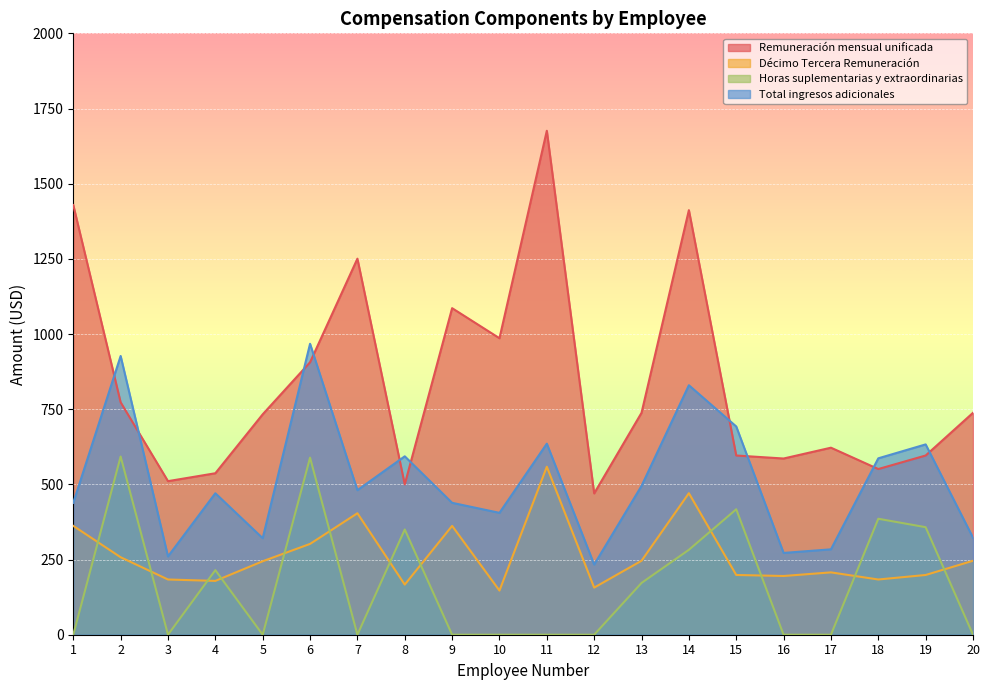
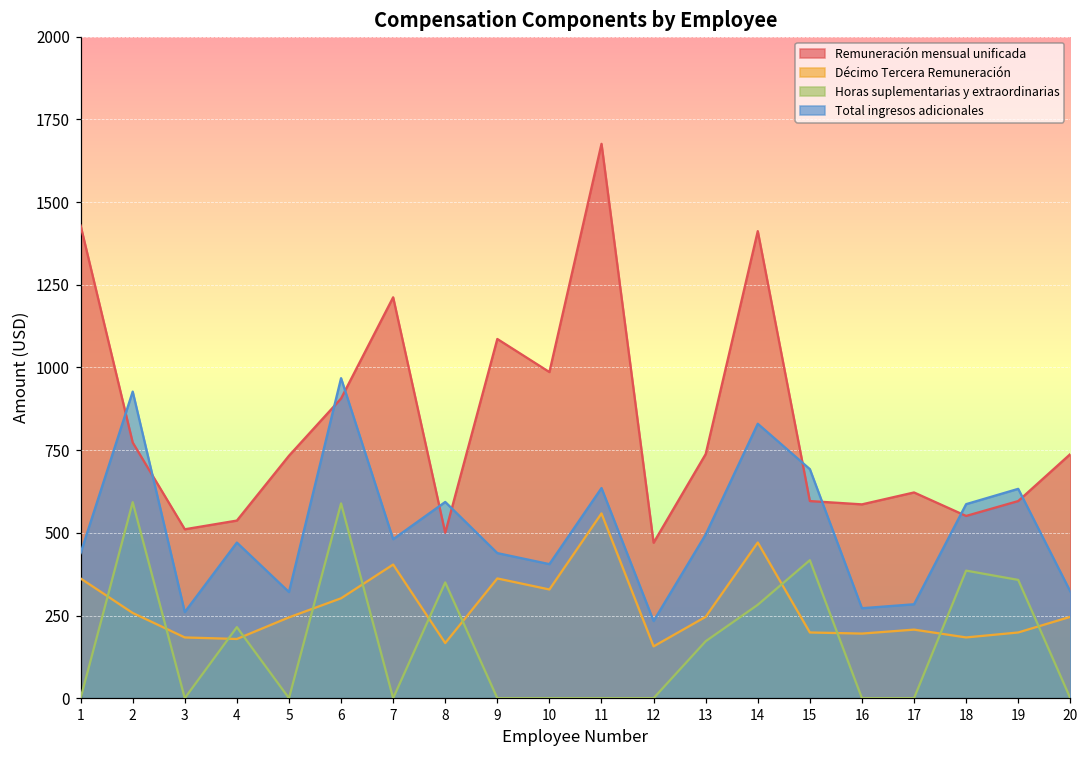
Remuneración mensual unificada, 7: 1250 -> 1210
Décimo Tercera Remuneración, 10: 150 -> 330
